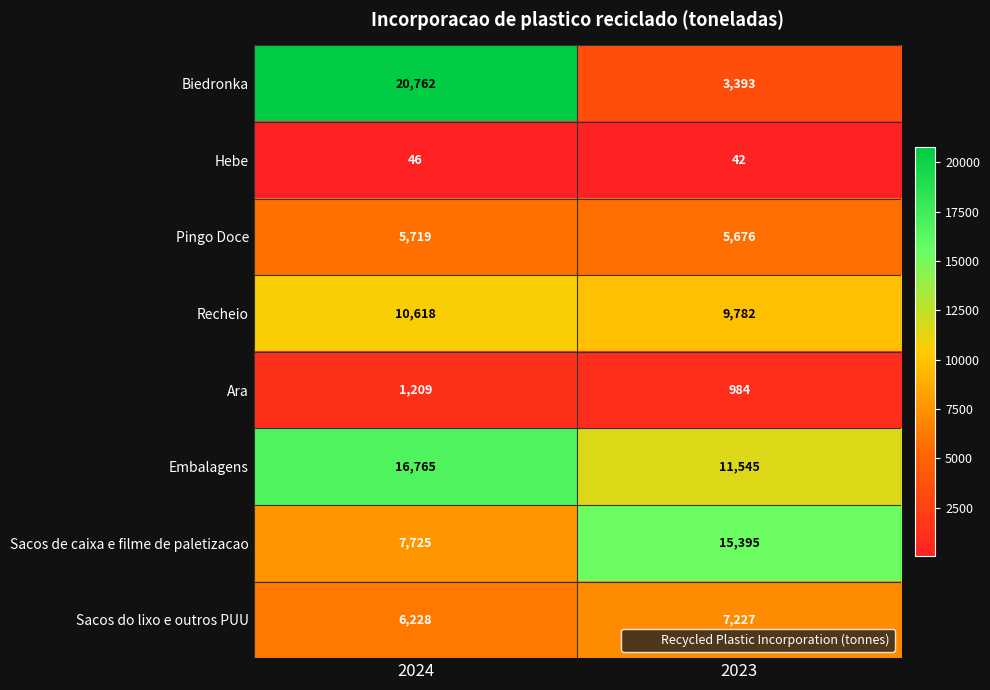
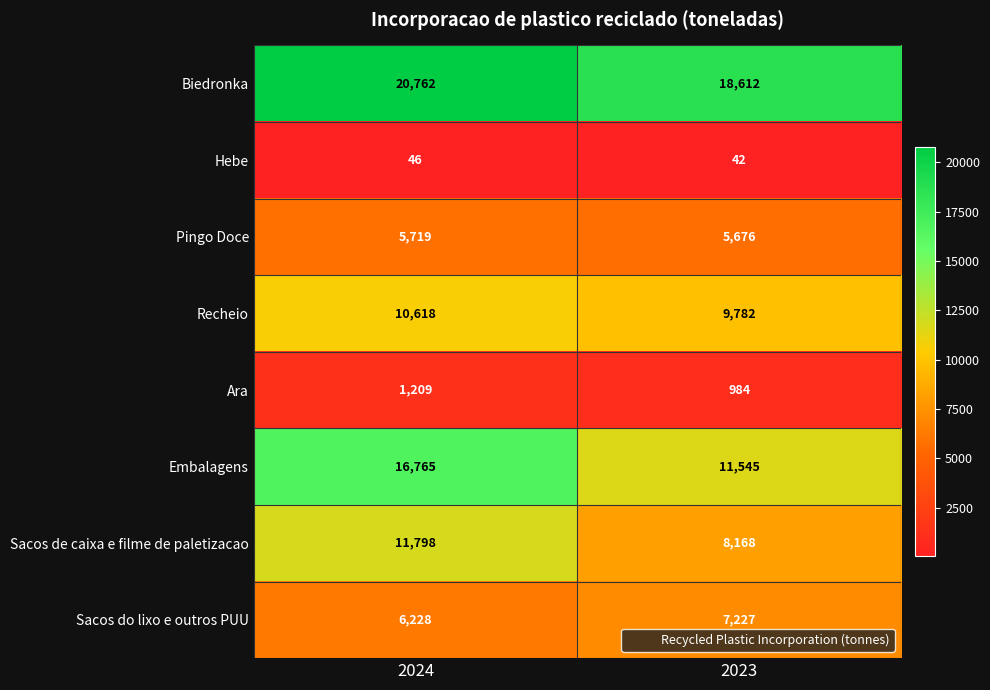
Biedronka, 2023: 3,393 -> 18,612
Sacos de caixa e filme de paletizacao, 2024: 7,725 -> 11,798
Sacos de caixa e filme de paletizacao, 2023: 15,395 -> 8,168
